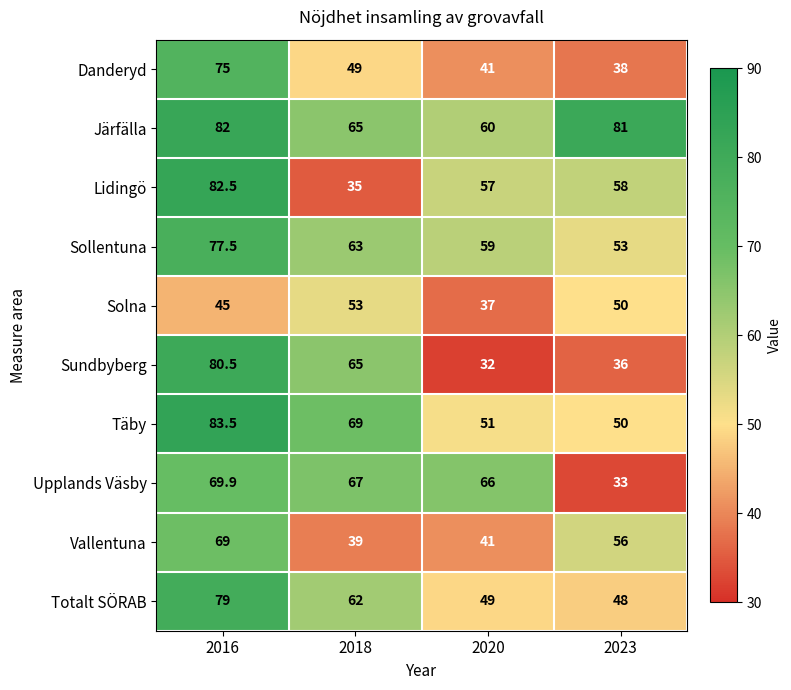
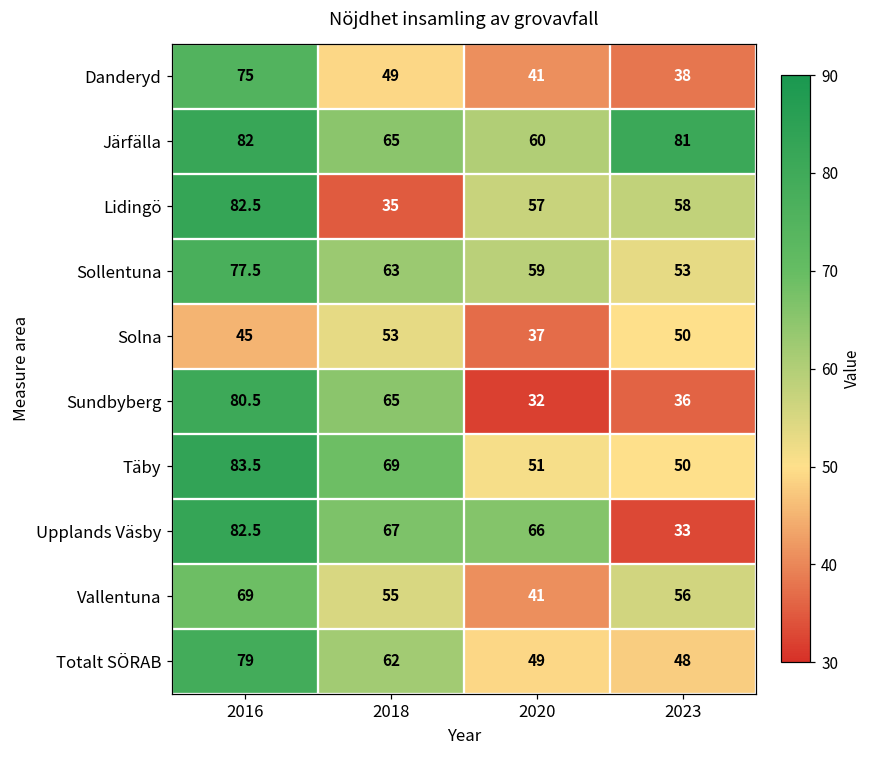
Upplands Väsby, 2016: 69.9 -> 82.5
Vallentuna, 2018: 39 -> 55
